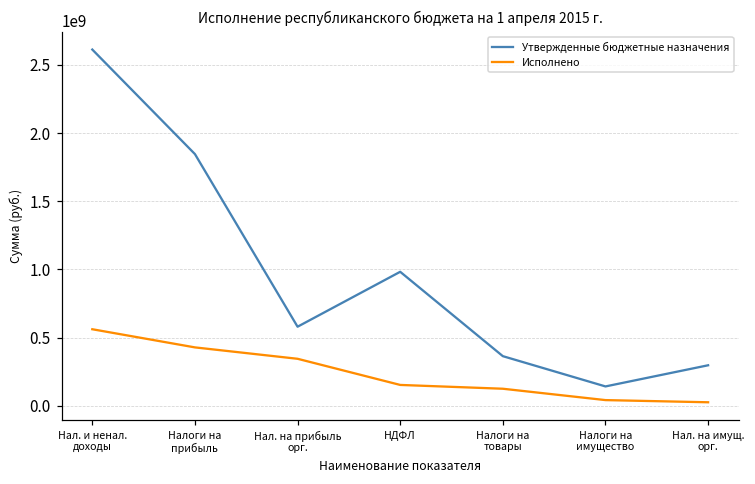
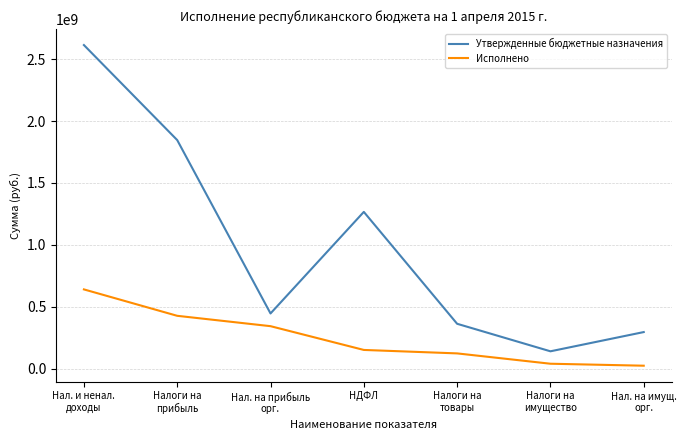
Исполнено, Нал. и ненал. доходы: 560000000 -> 640000000
Утвержденные бюджетные назначения, Нал. на прибыль орг.: 580000000 -> 450000000
Утвержденные бюджетные назначения, НДФЛ: 980000000 -> 1270000000
